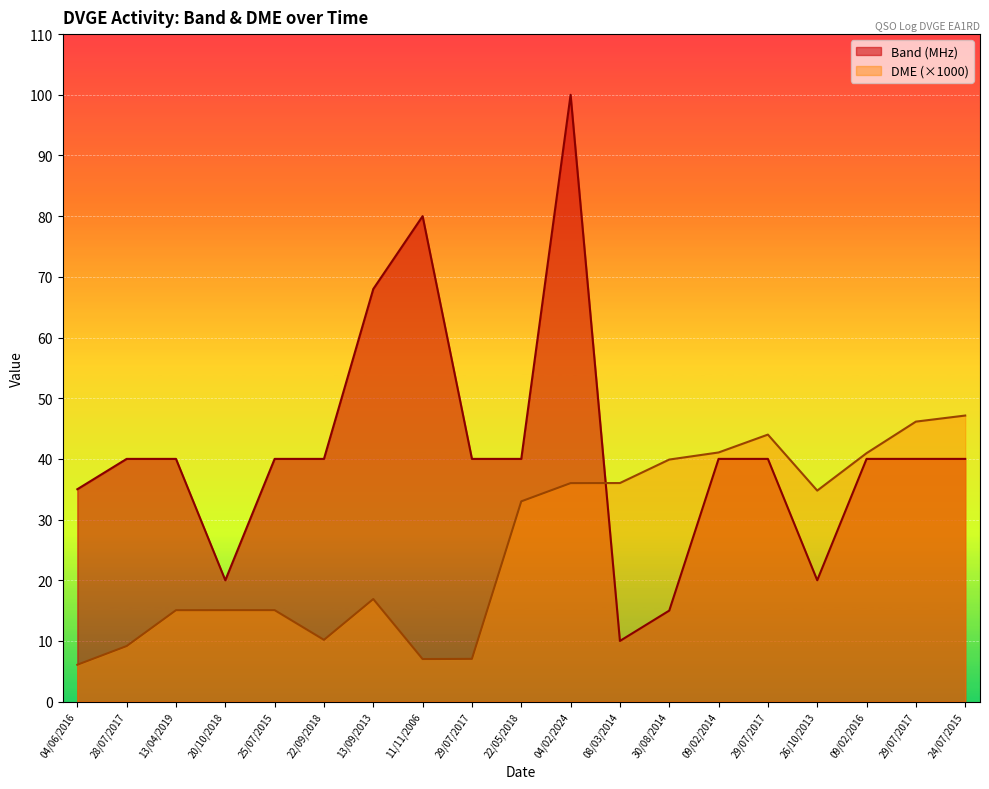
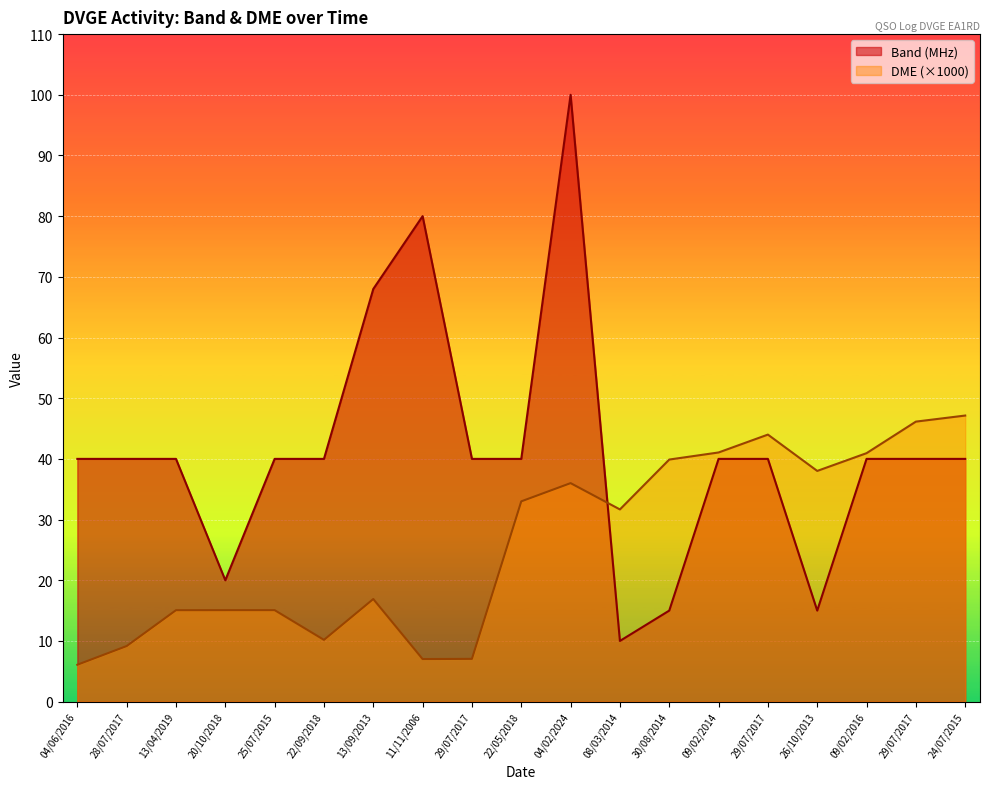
Band (MHz), 04/06/2016: 35 -> 40
DME (×1000), 08/03/2014: 36 -> 32
Band (MHz), 26/10/2013: 20 -> 15
DME (×1000), 26/10/2013: 35 -> 38
